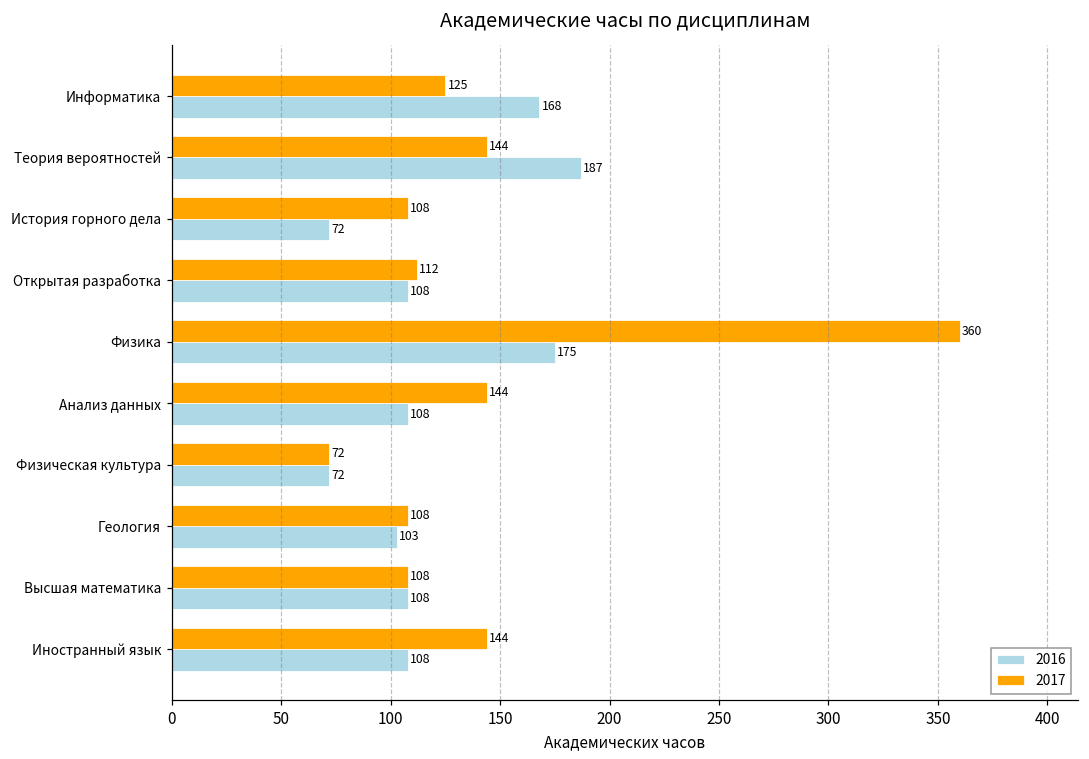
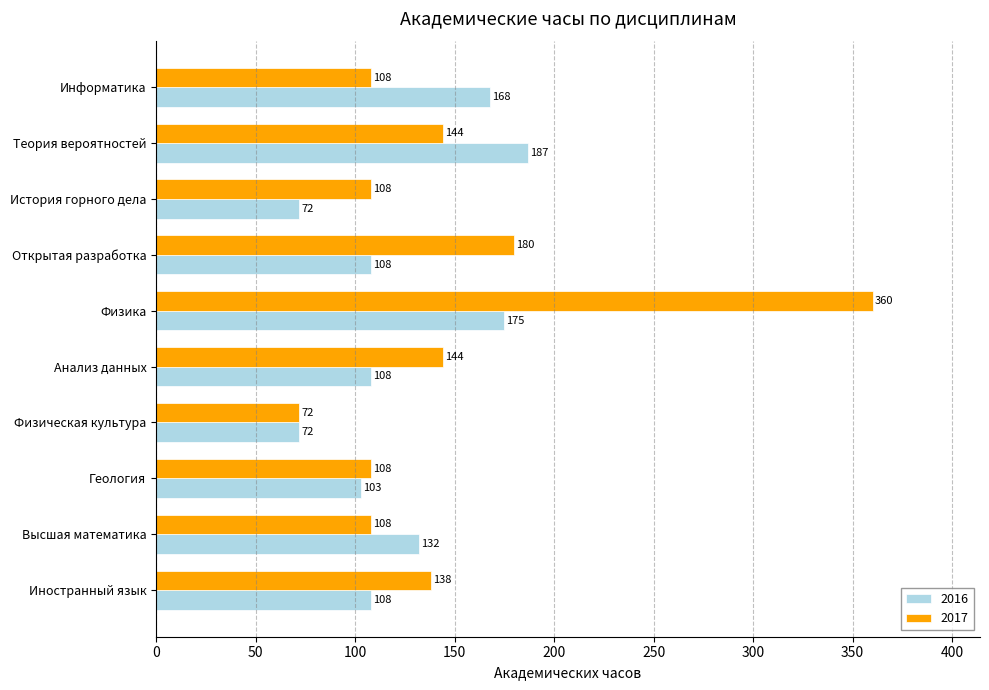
2017, Информатика: 125 -> 108
2017, Открытая разработка: 112 -> 180
2016, Высшая математика: 108 -> 132
2017, Иностранный язык: 144 -> 138
